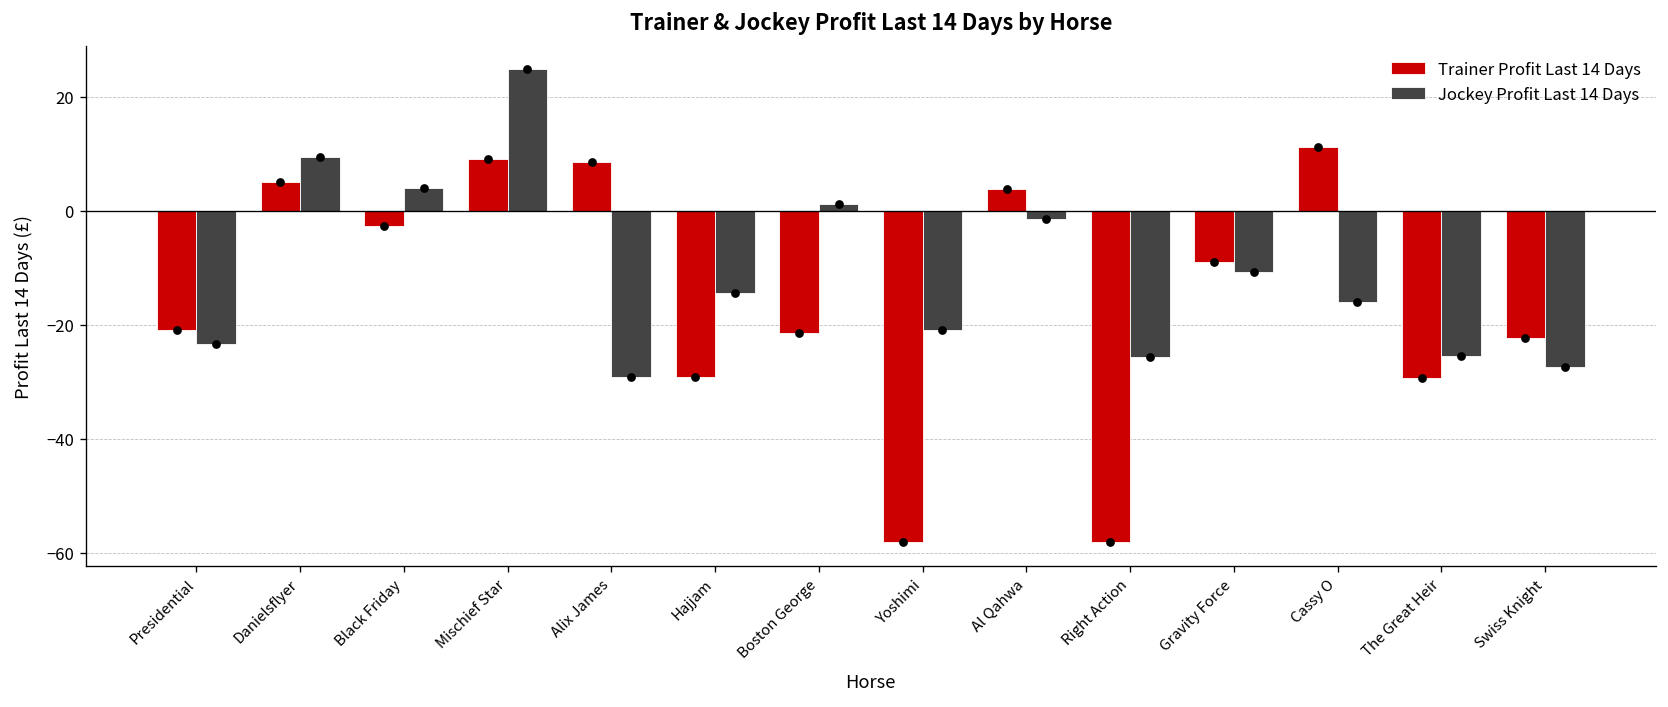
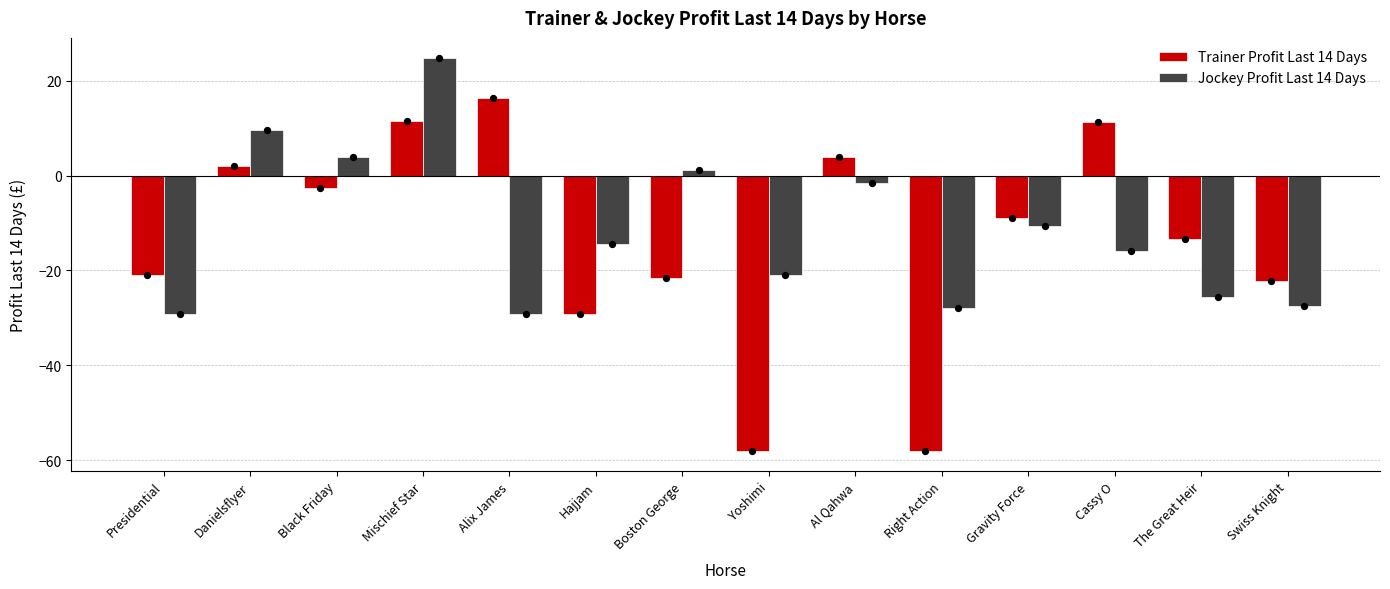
Jockey Profit Last 14 Days, Presidential: -23 -> -29
Trainer Profit Last 14 Days, Danielsflyer: 5 -> 2
Trainer Profit Last 14 Days, Mischief Star: 9 -> 12
Trainer Profit Last 14 Days, Alix James: 9 -> 16
Jockey Profit Last 14 Days, Right Action: -26 -> -28
Trainer Profit Last 14 Days, The Great Heir: -29 -> -13
